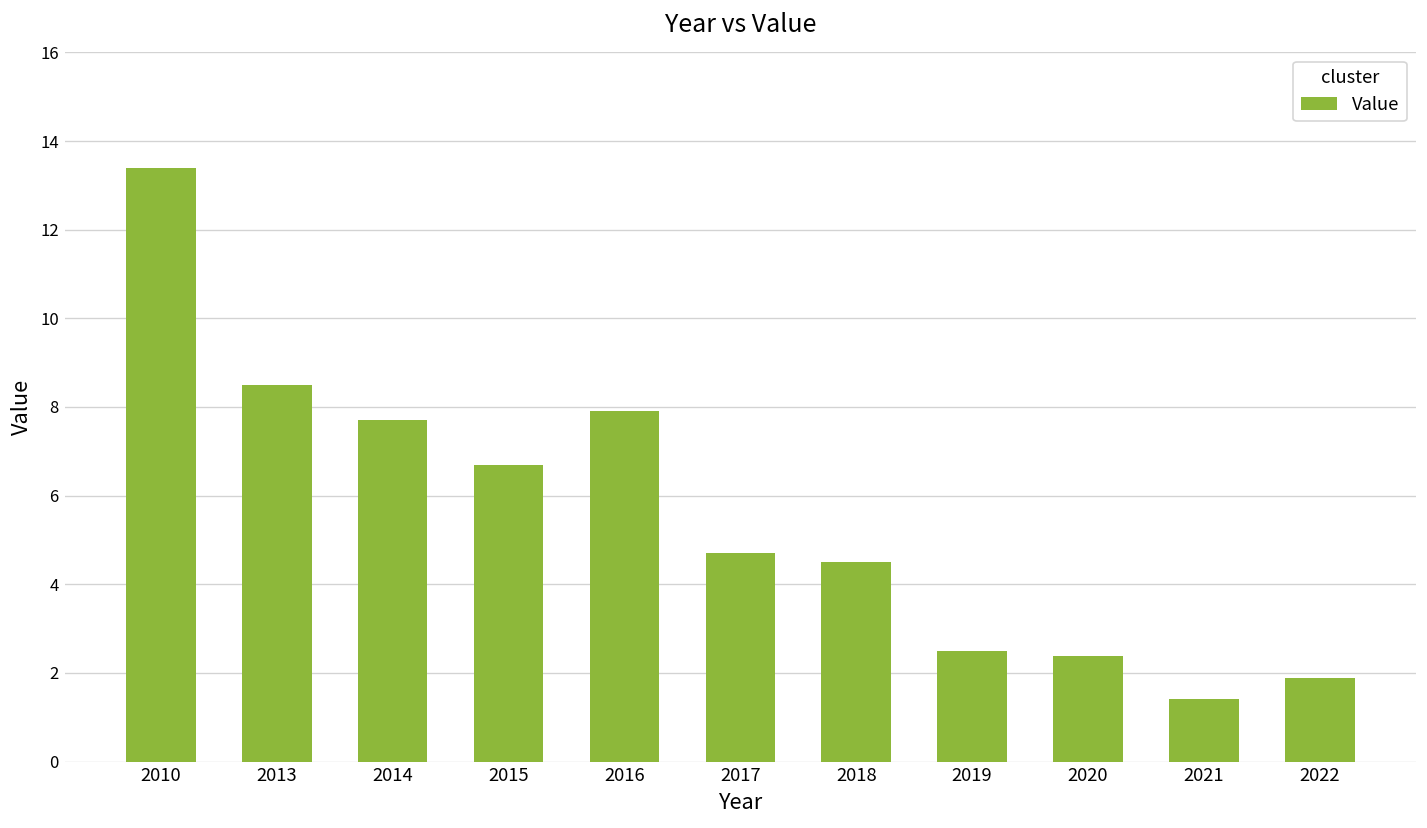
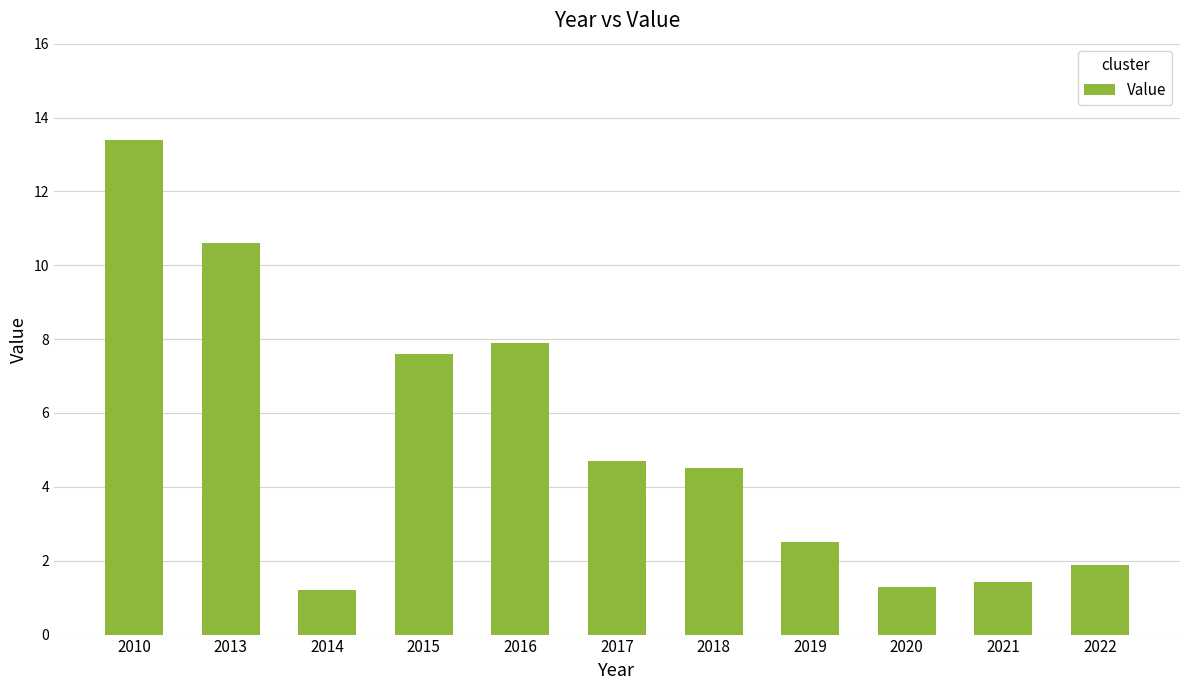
2013: 8.5 -> 10.6
2014: 7.7 -> 1.2
2015: 6.7 -> 7.6
2020: 2.4 -> 1.3
